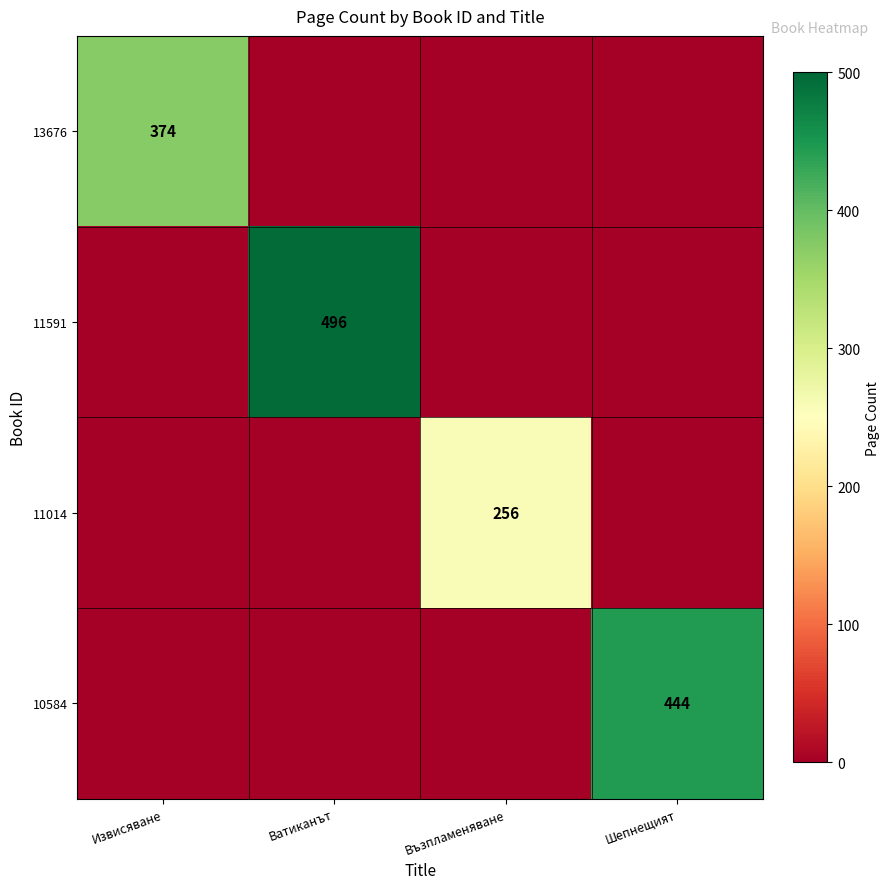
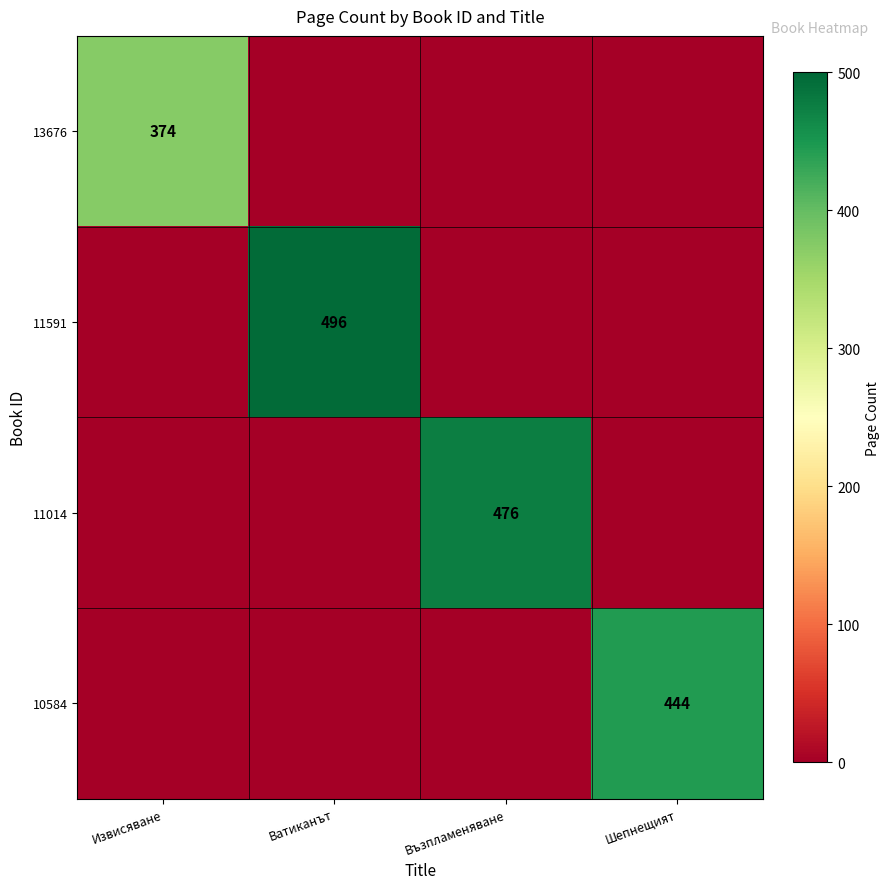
11014, Възпламеняване: 256 -> 476
